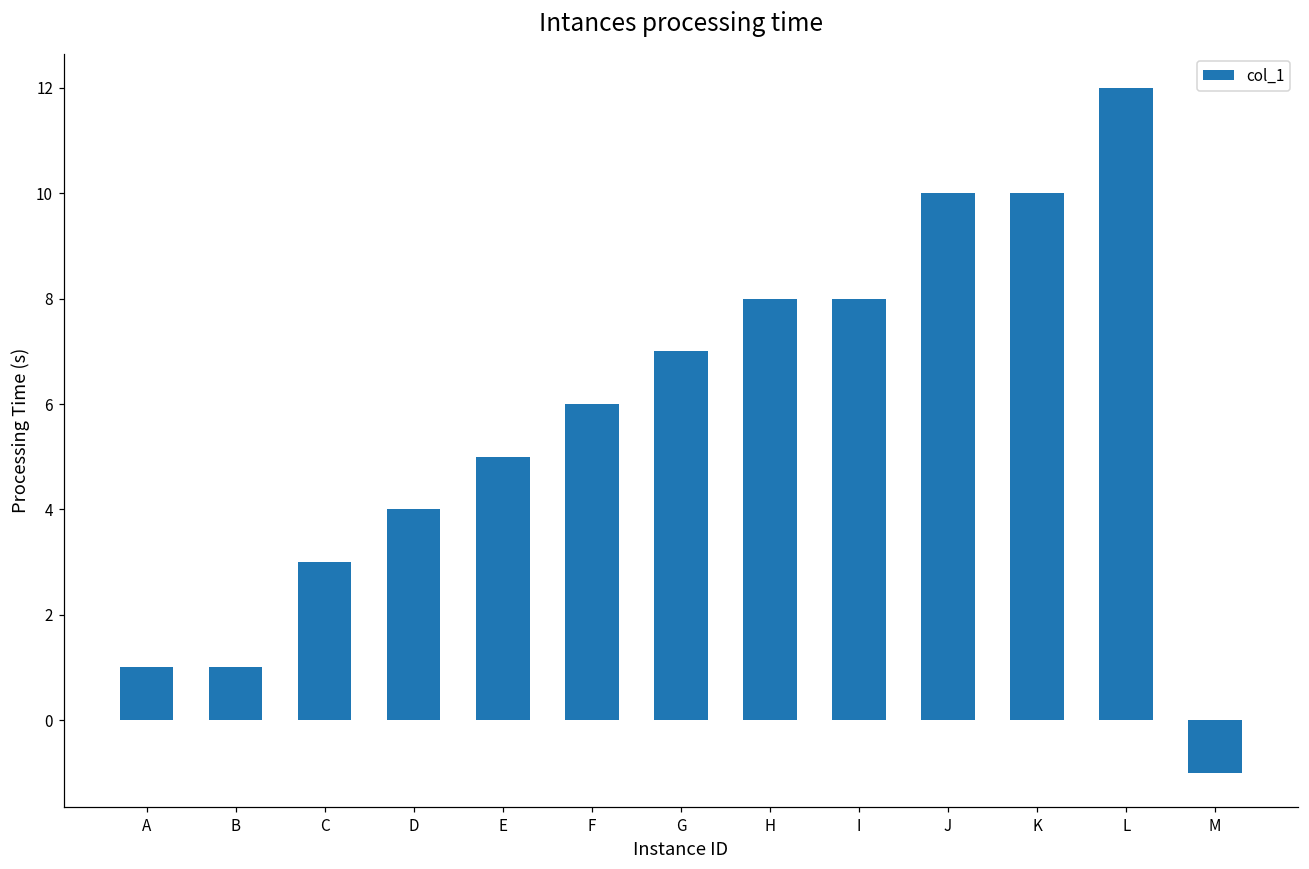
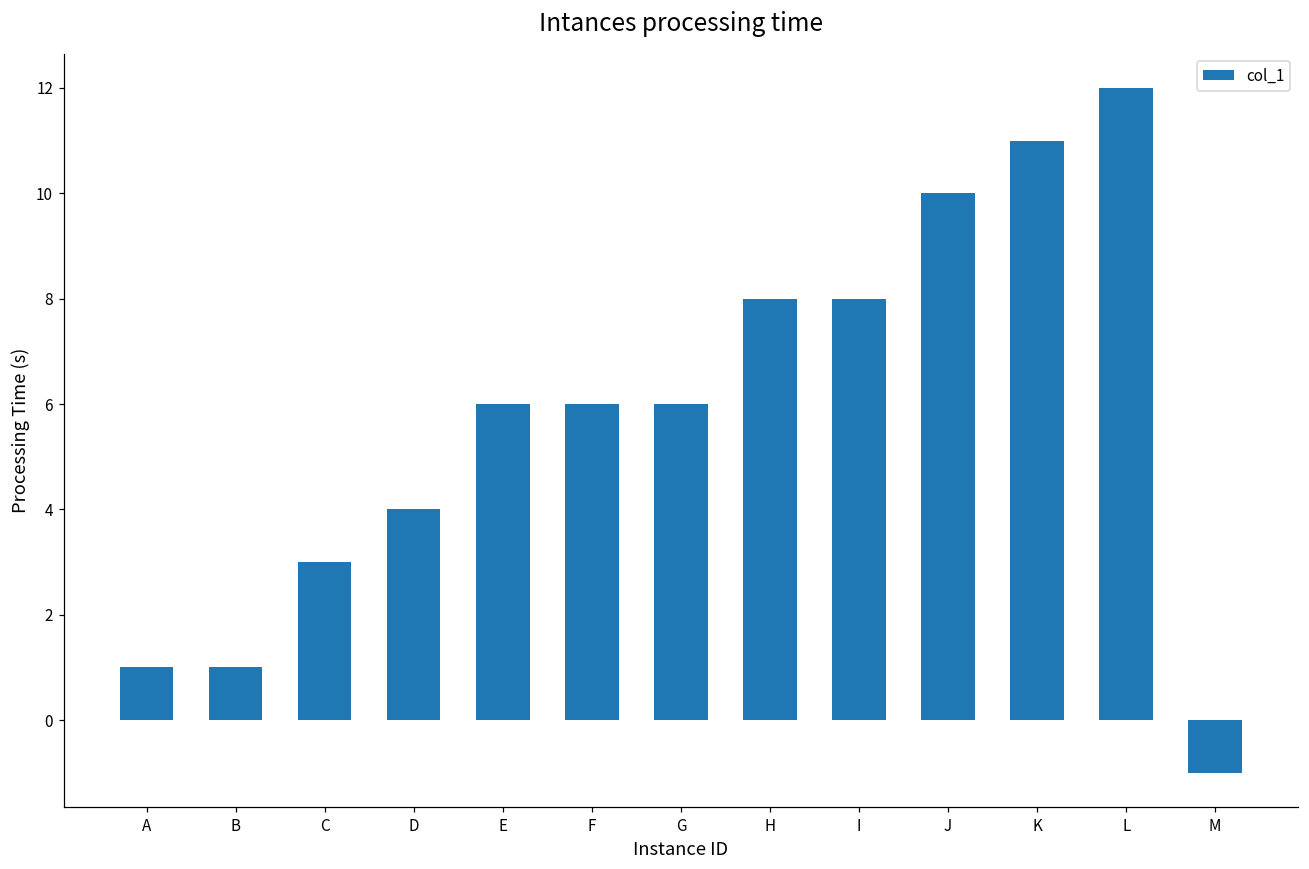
E: 5 -> 6
G: 7 -> 6
K: 10 -> 11
